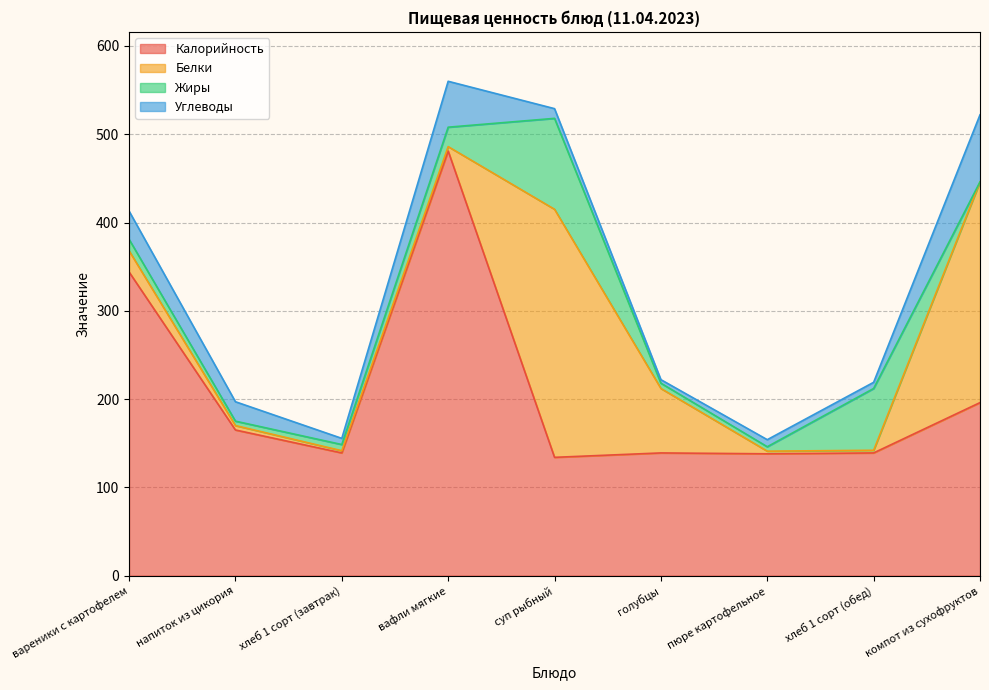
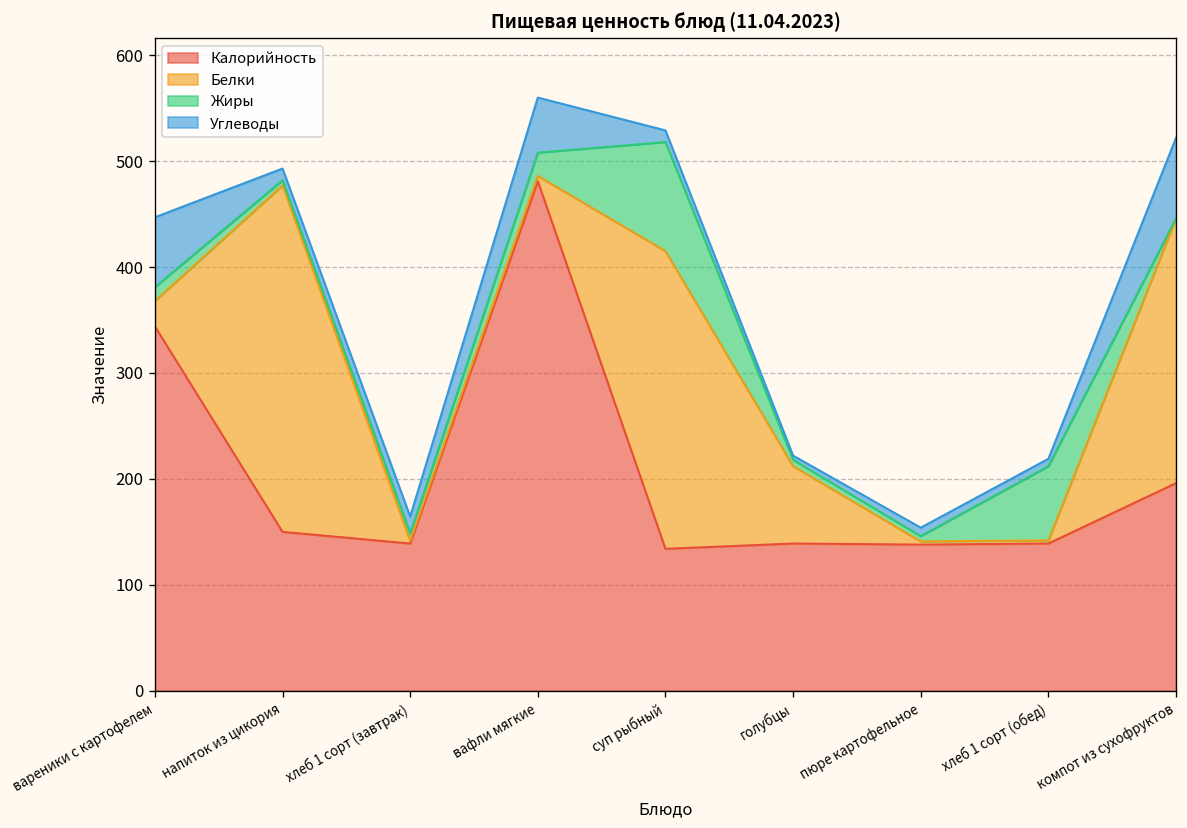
Углеводы, вареники с картофелем: 30 -> 70
Калорийность, напиток из цикория: 170 -> 150
Белки, напиток из цикория: 10 -> 330
Углеводы, напиток из цикория: 20 -> 10
Углеводы, хлеб 1 сорт (завтрак): 10 -> 20
